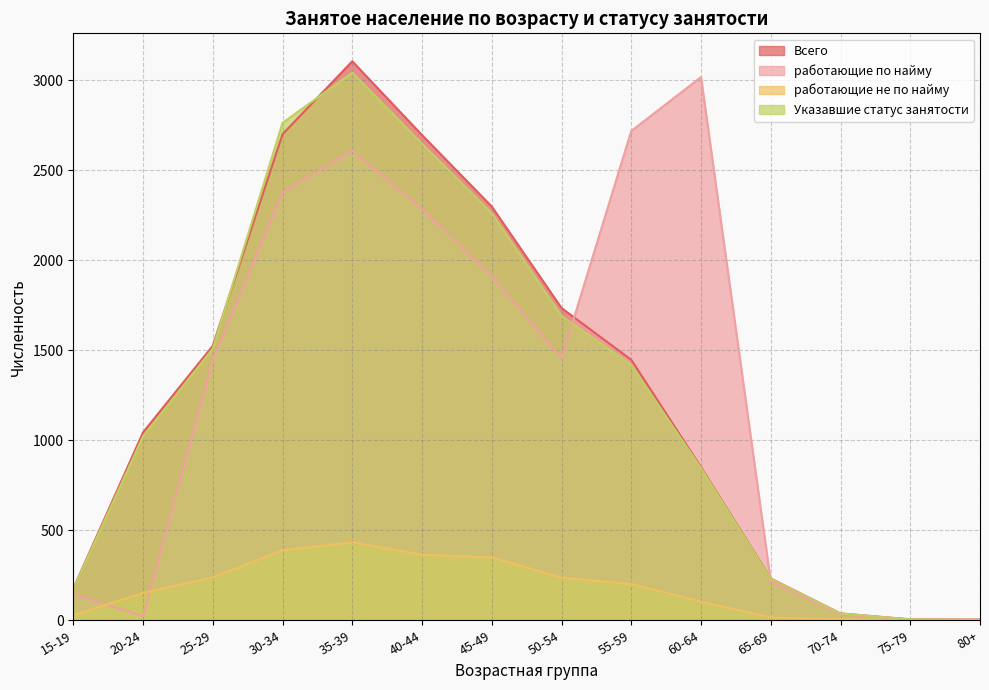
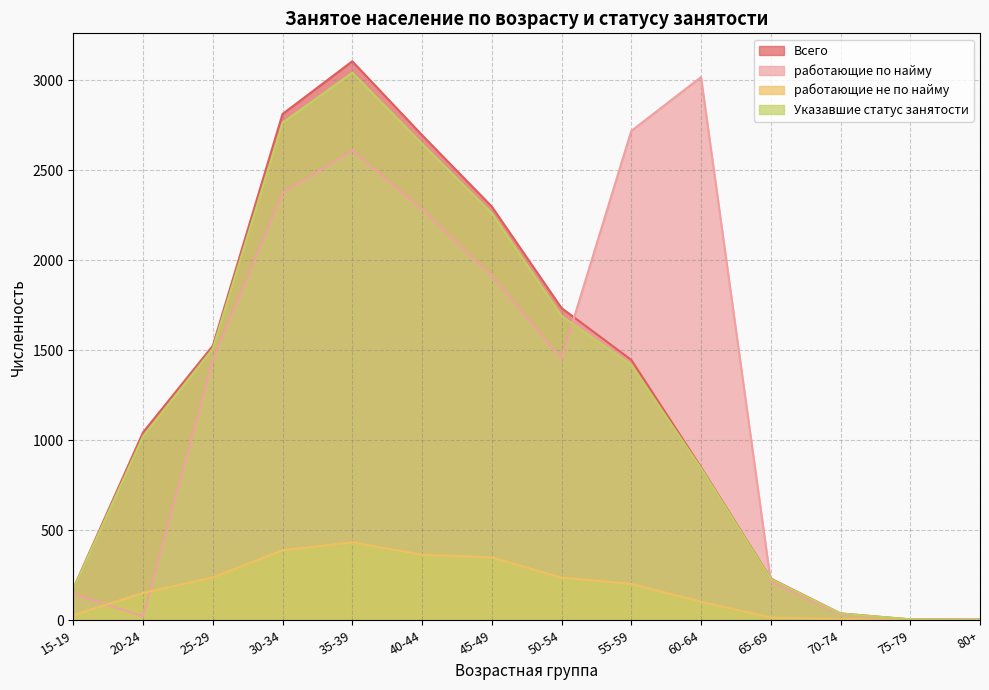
Всего, 30-34: 2700 -> 2810
